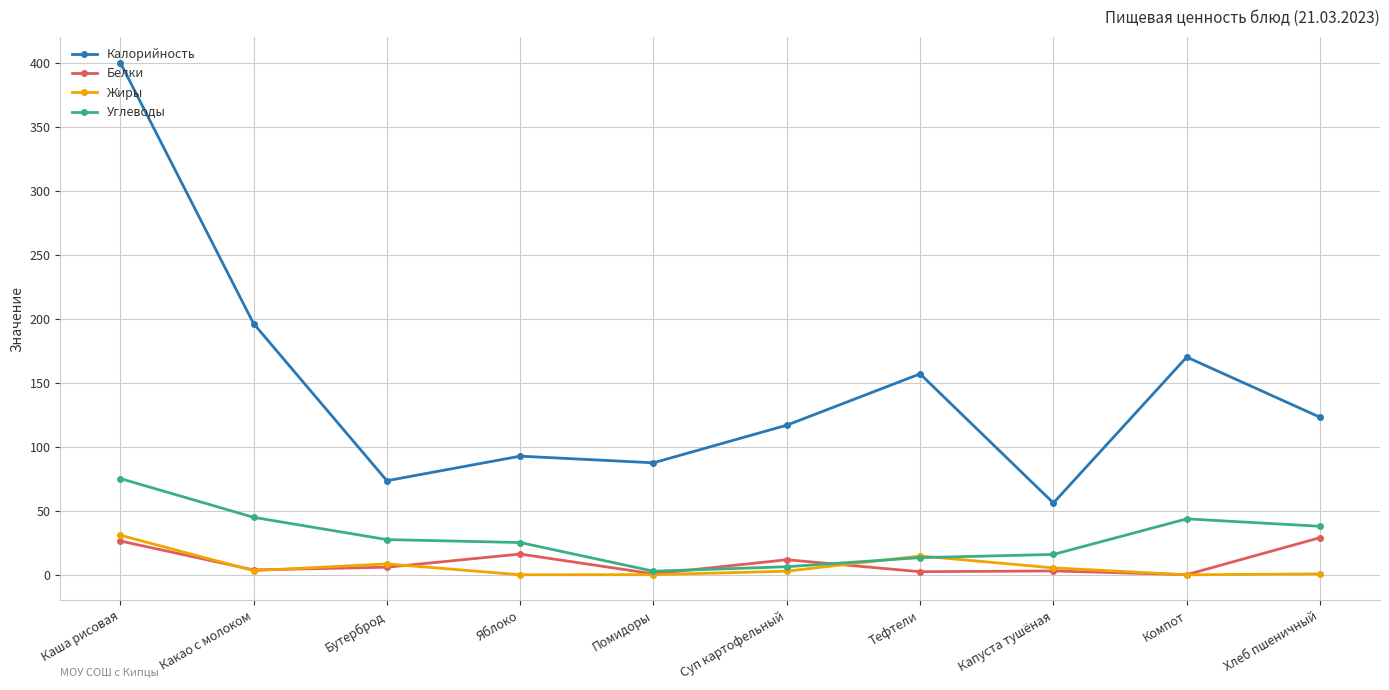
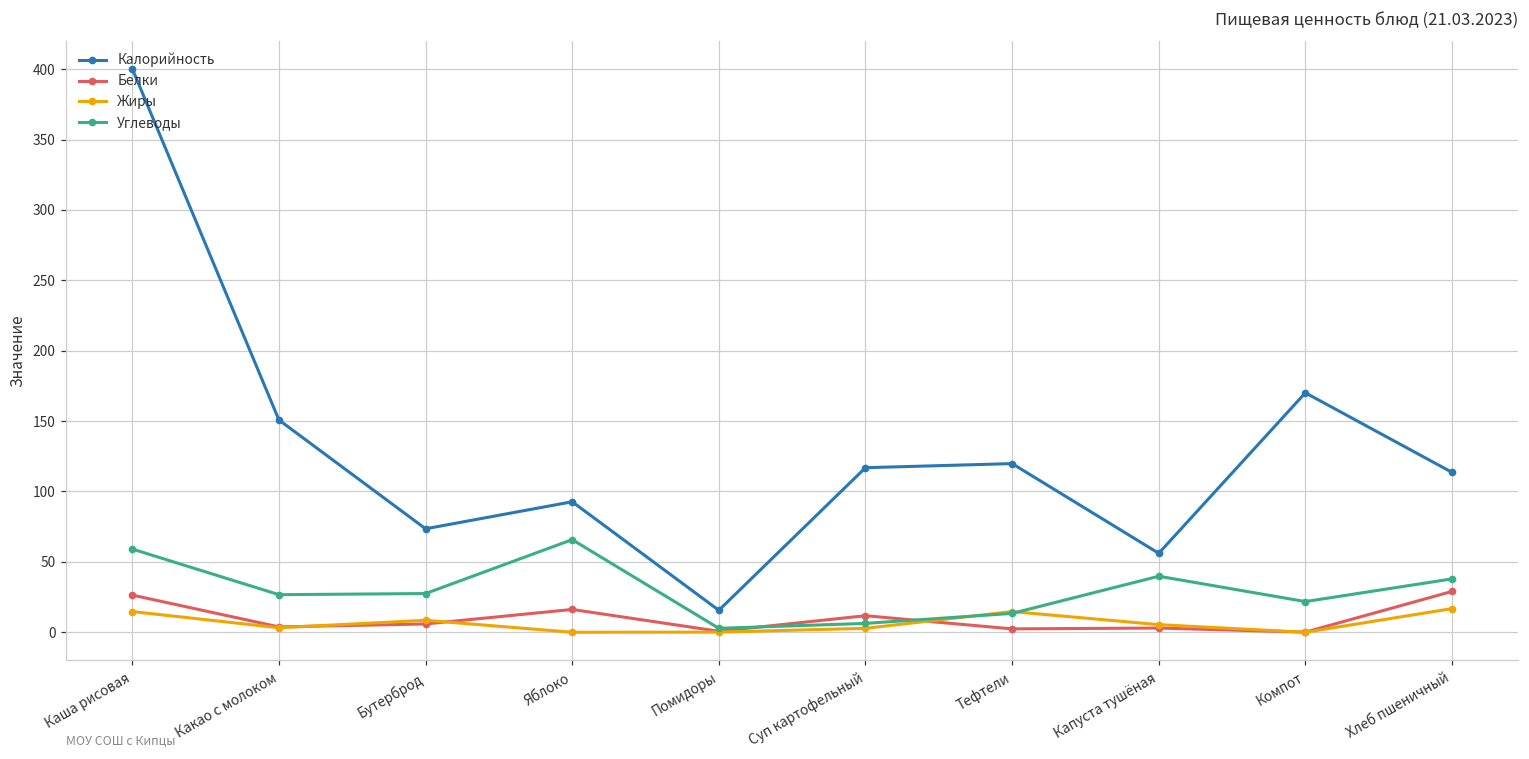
Жиры, Каша рисовая: 31 -> 15
Углеводы, Каша рисовая: 75 -> 59
Калорийность, Какао с молоком: 196 -> 151
Углеводы, Какао с молоком: 45 -> 27
Углеводы, Яблоко: 25 -> 66
Калорийность, Помидоры: 88 -> 16
Калорийность, Тефтели: 157 -> 120
Углеводы, Капуста тушёная: 16 -> 40
Углеводы, Компот: 44 -> 22
Калорийность, Хлеб пшеничный: 123 -> 114
Жиры, Хлеб пшеничный: 1 -> 17
